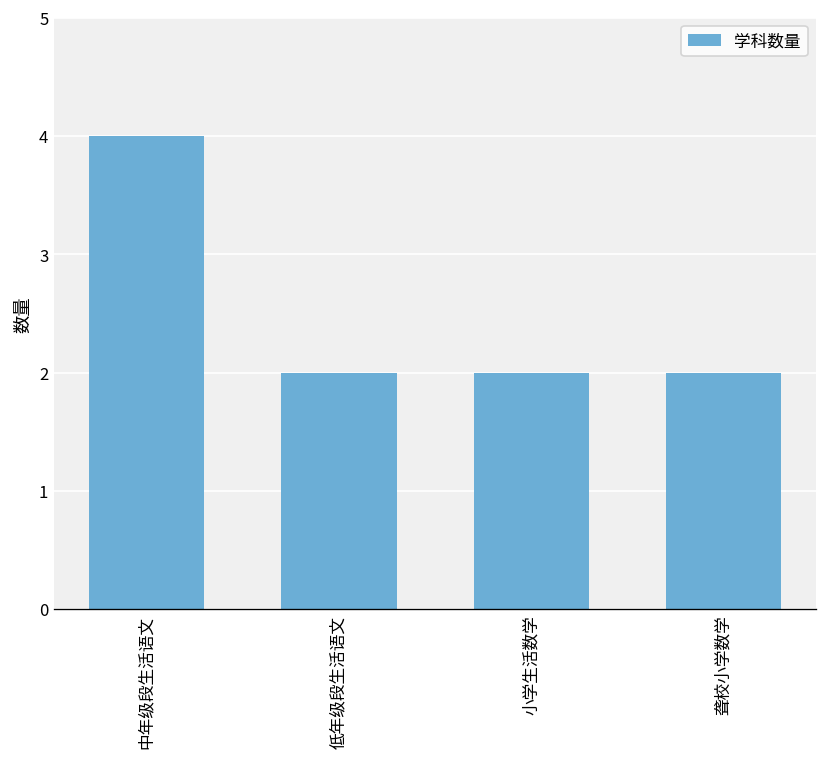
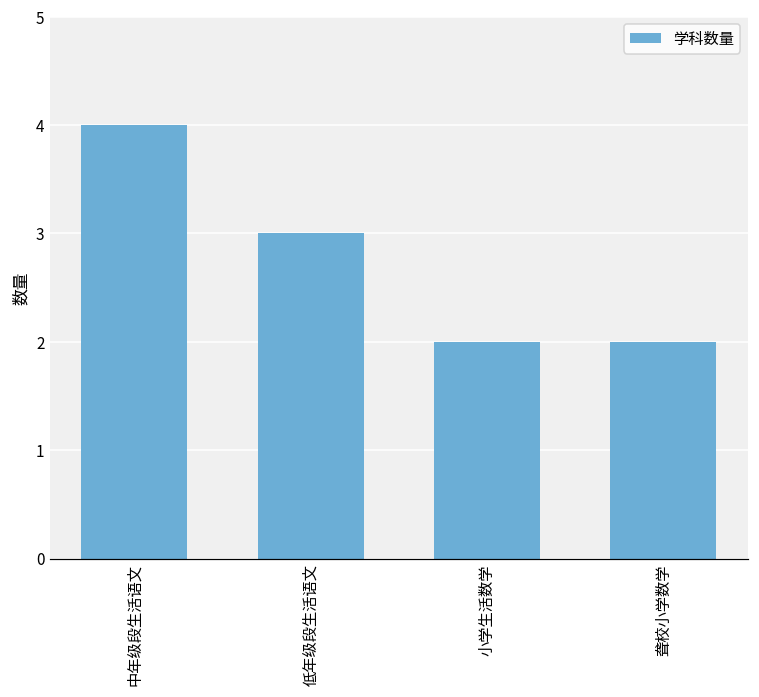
低年级段生活语文: 2 -> 3
